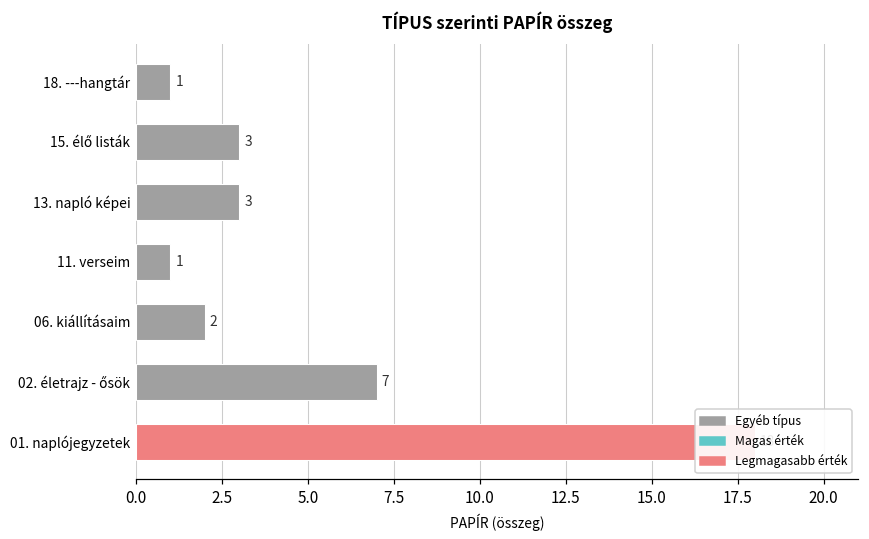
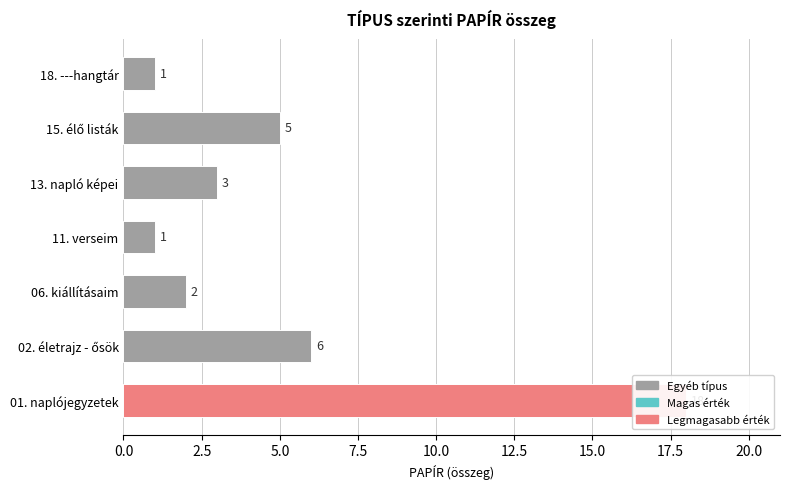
15. élő listák: 3 -> 5
02. életrajz - ősök: 7 -> 6
